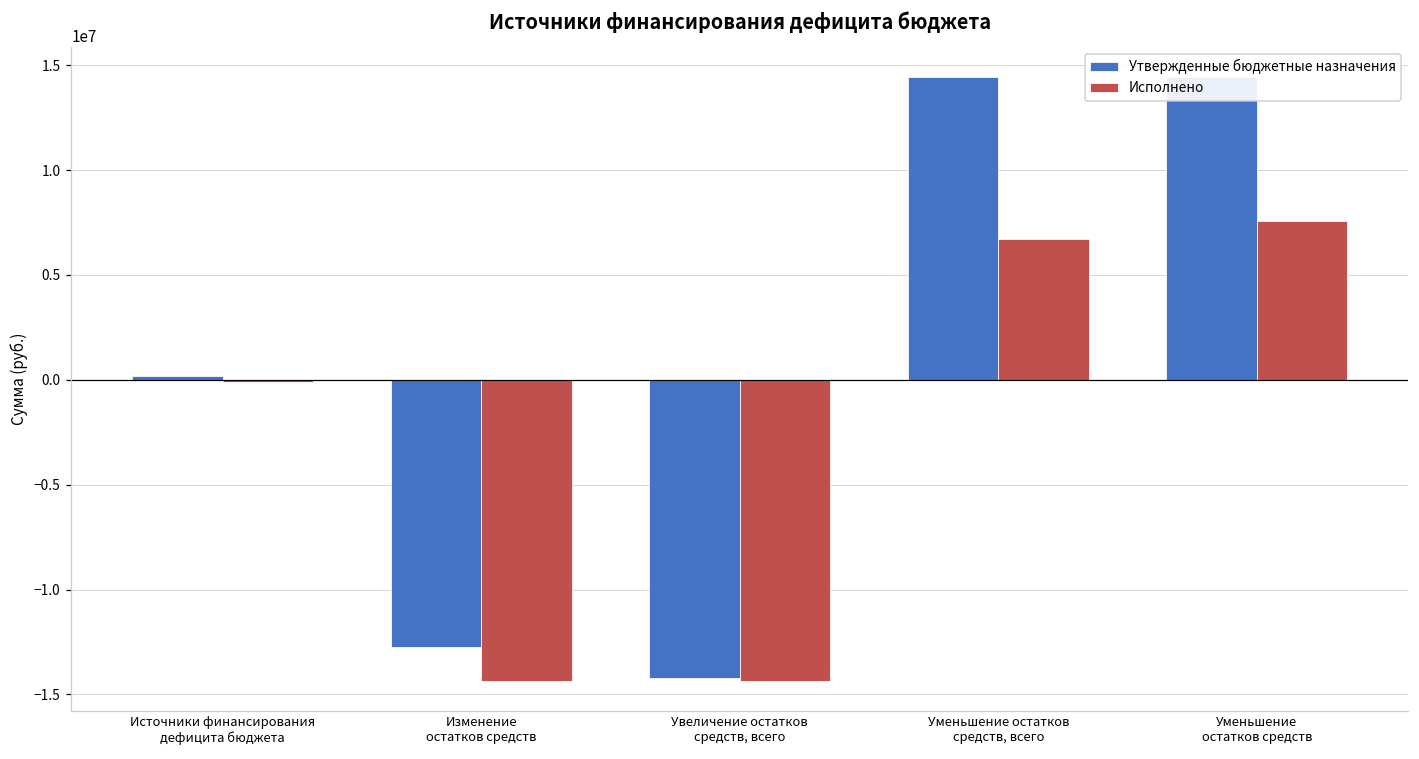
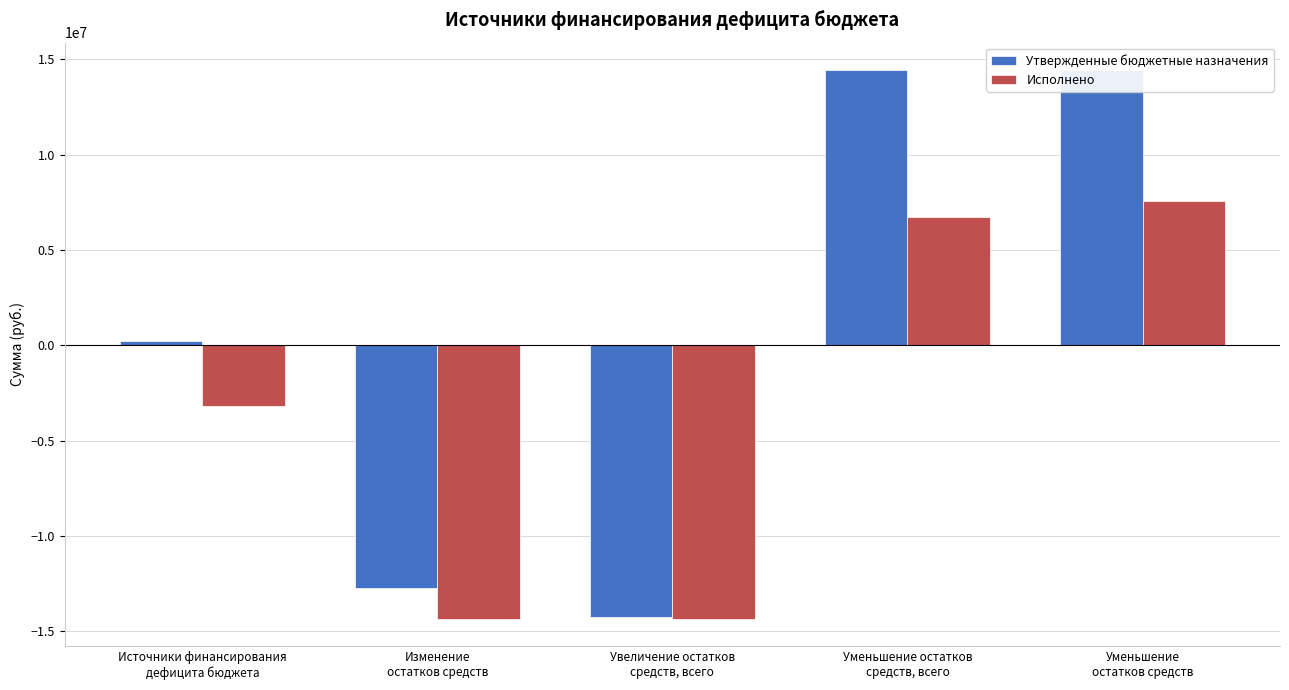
Исполнено, Источники финансирования дефицита бюджета: -100000 -> -3200000
